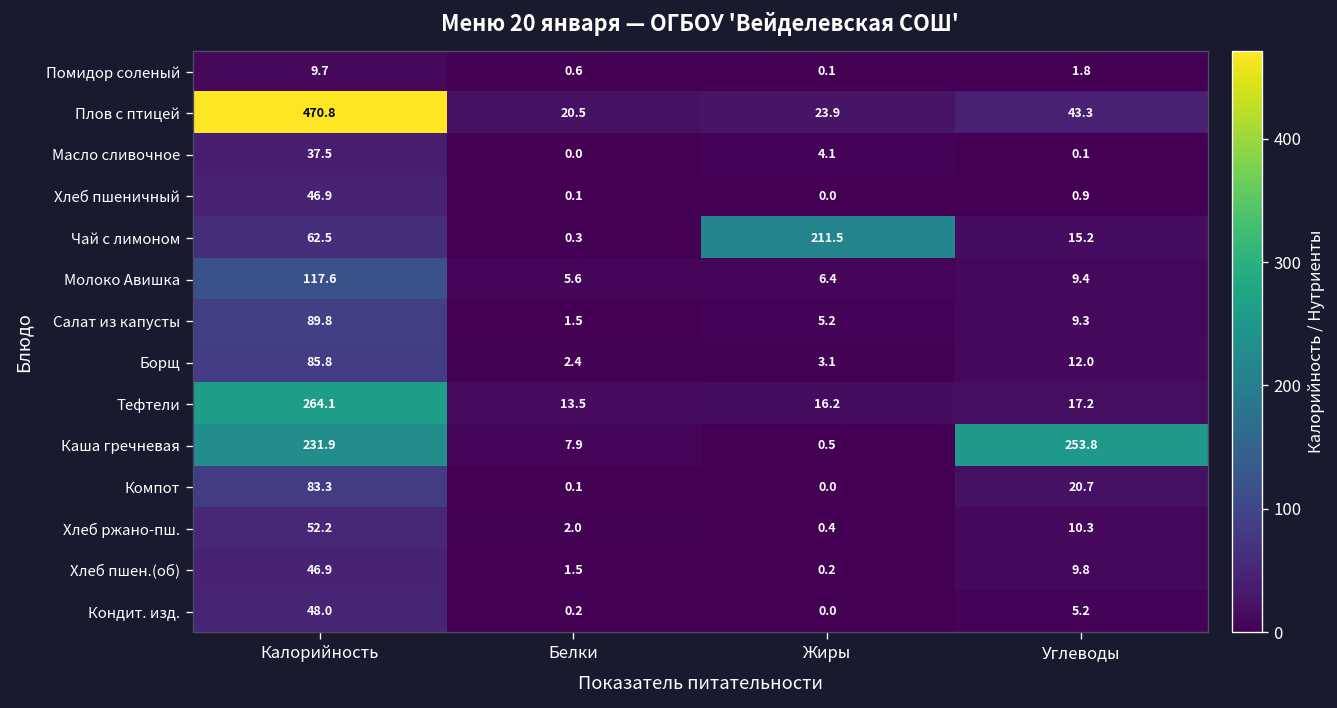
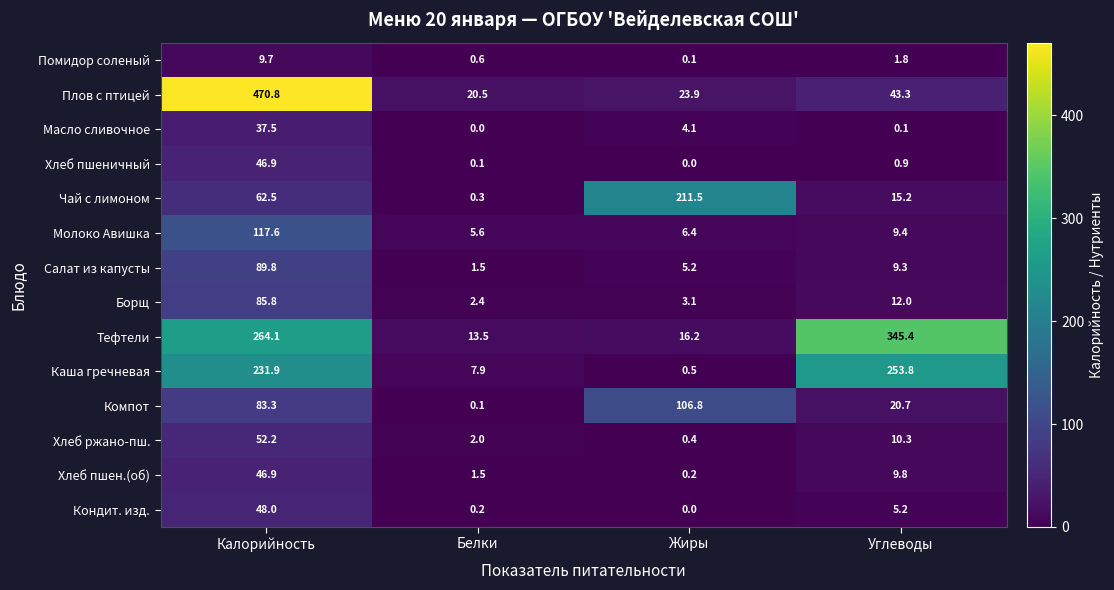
Тефтели, Углеводы: 17.2 -> 345.4
Компот, Жиры: 0.0 -> 106.8
